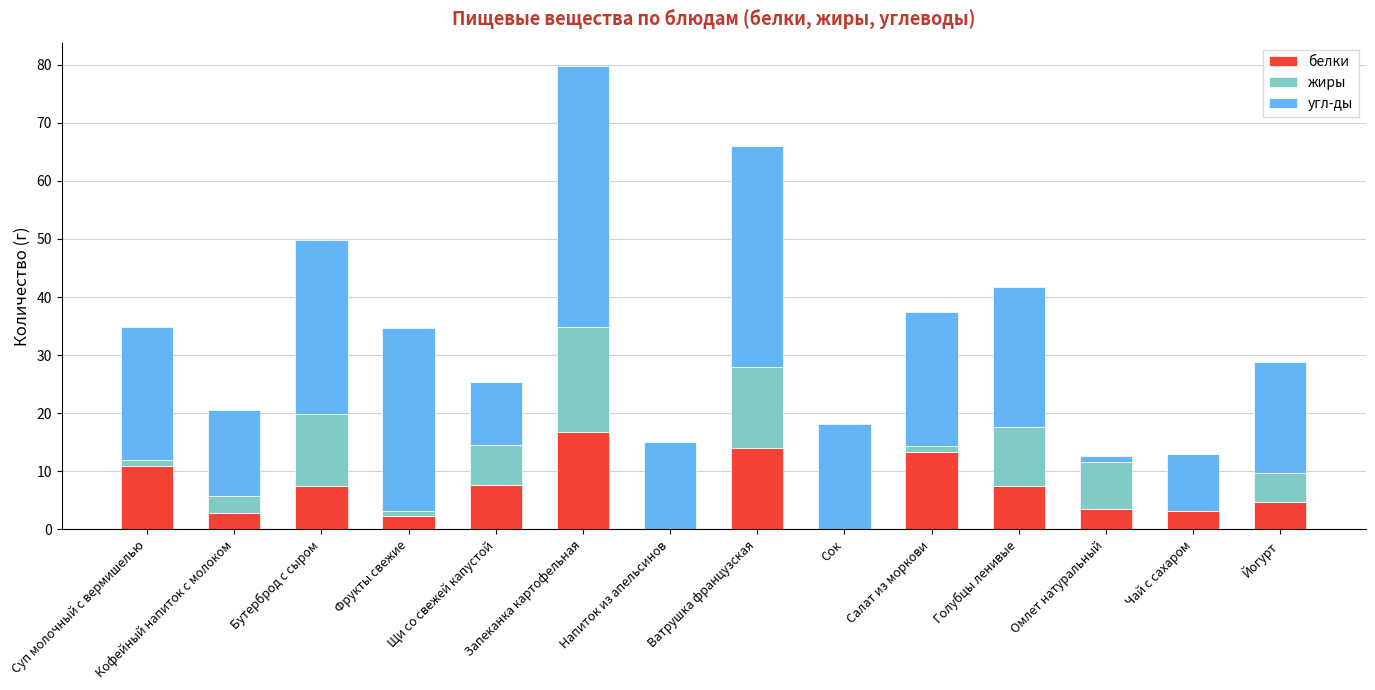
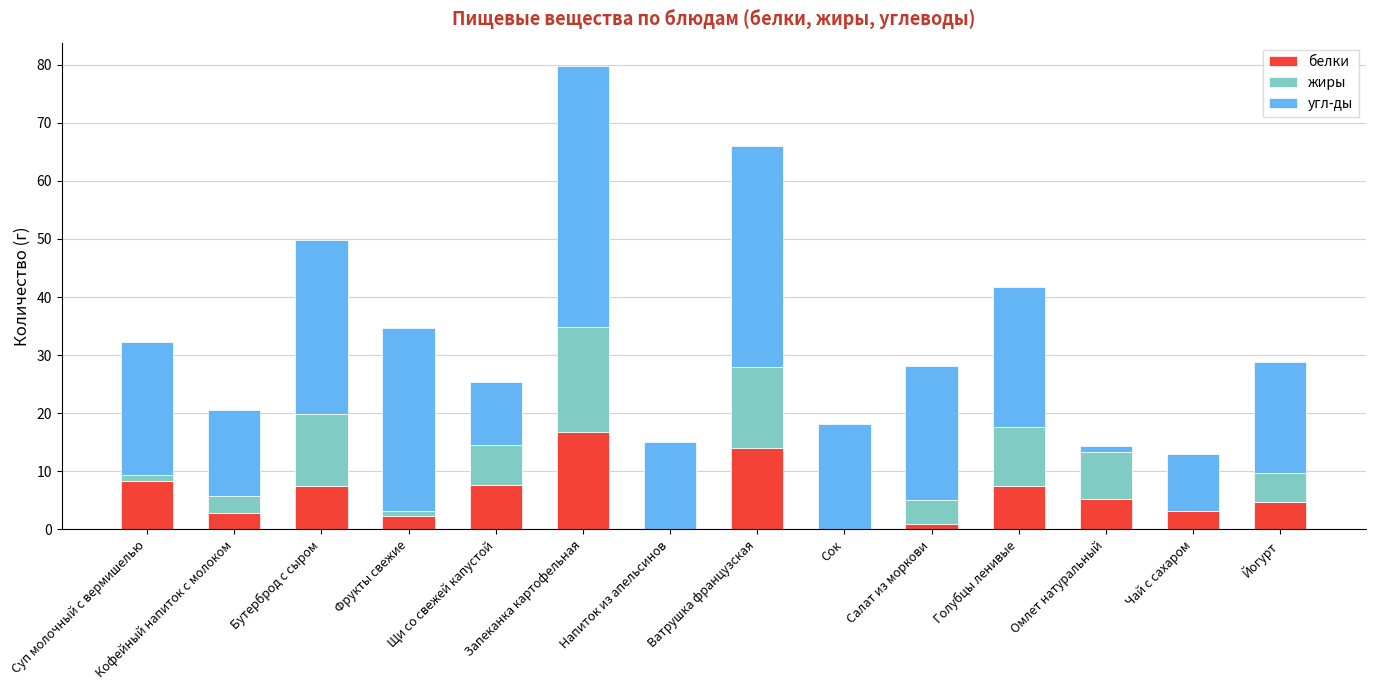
белки, Суп молочный с вермишелью: 11 -> 8
белки, Салат из моркови: 13 -> 1
жиры, Салат из моркови: 1 -> 4
белки, Омлет натуральный: 4 -> 5
